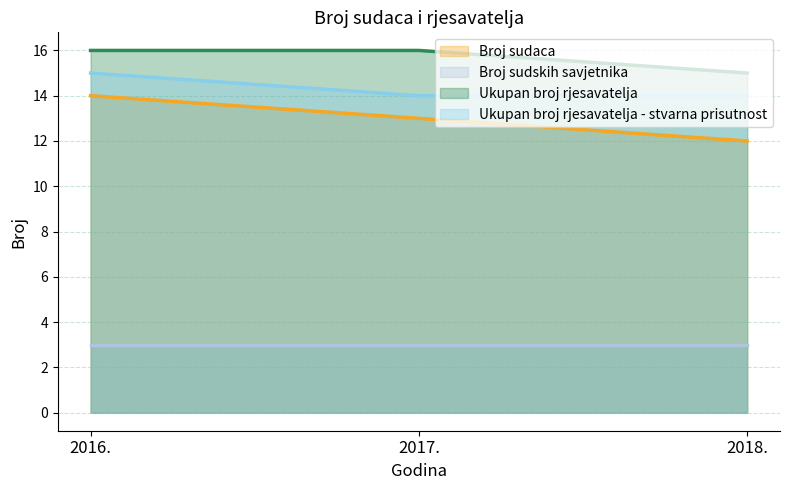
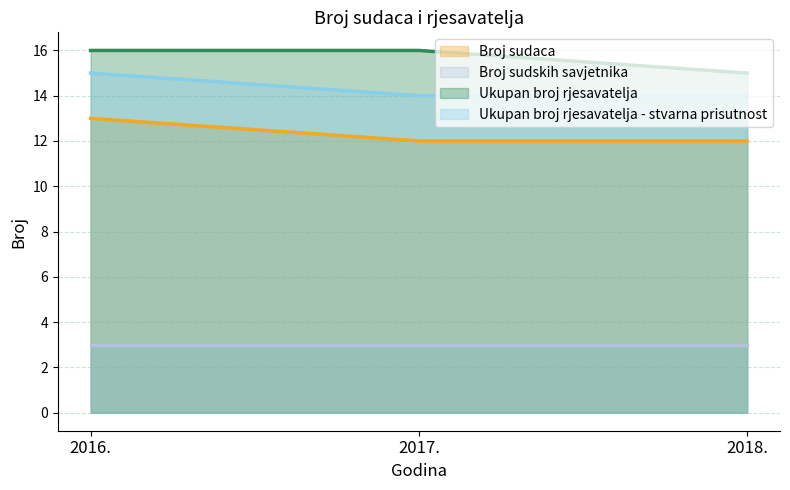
Broj sudaca, 2016.: 14 -> 13
Broj sudaca, 2017.: 13 -> 12
